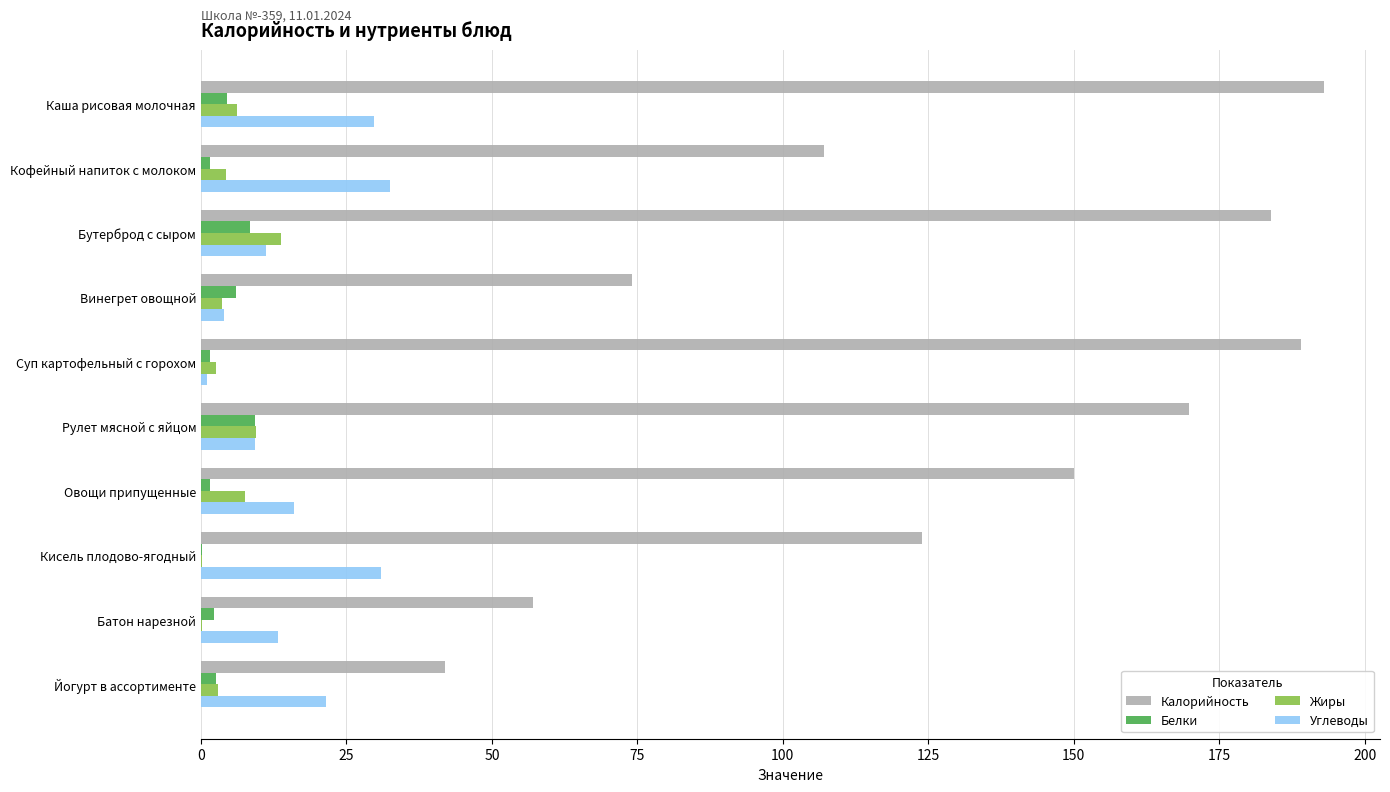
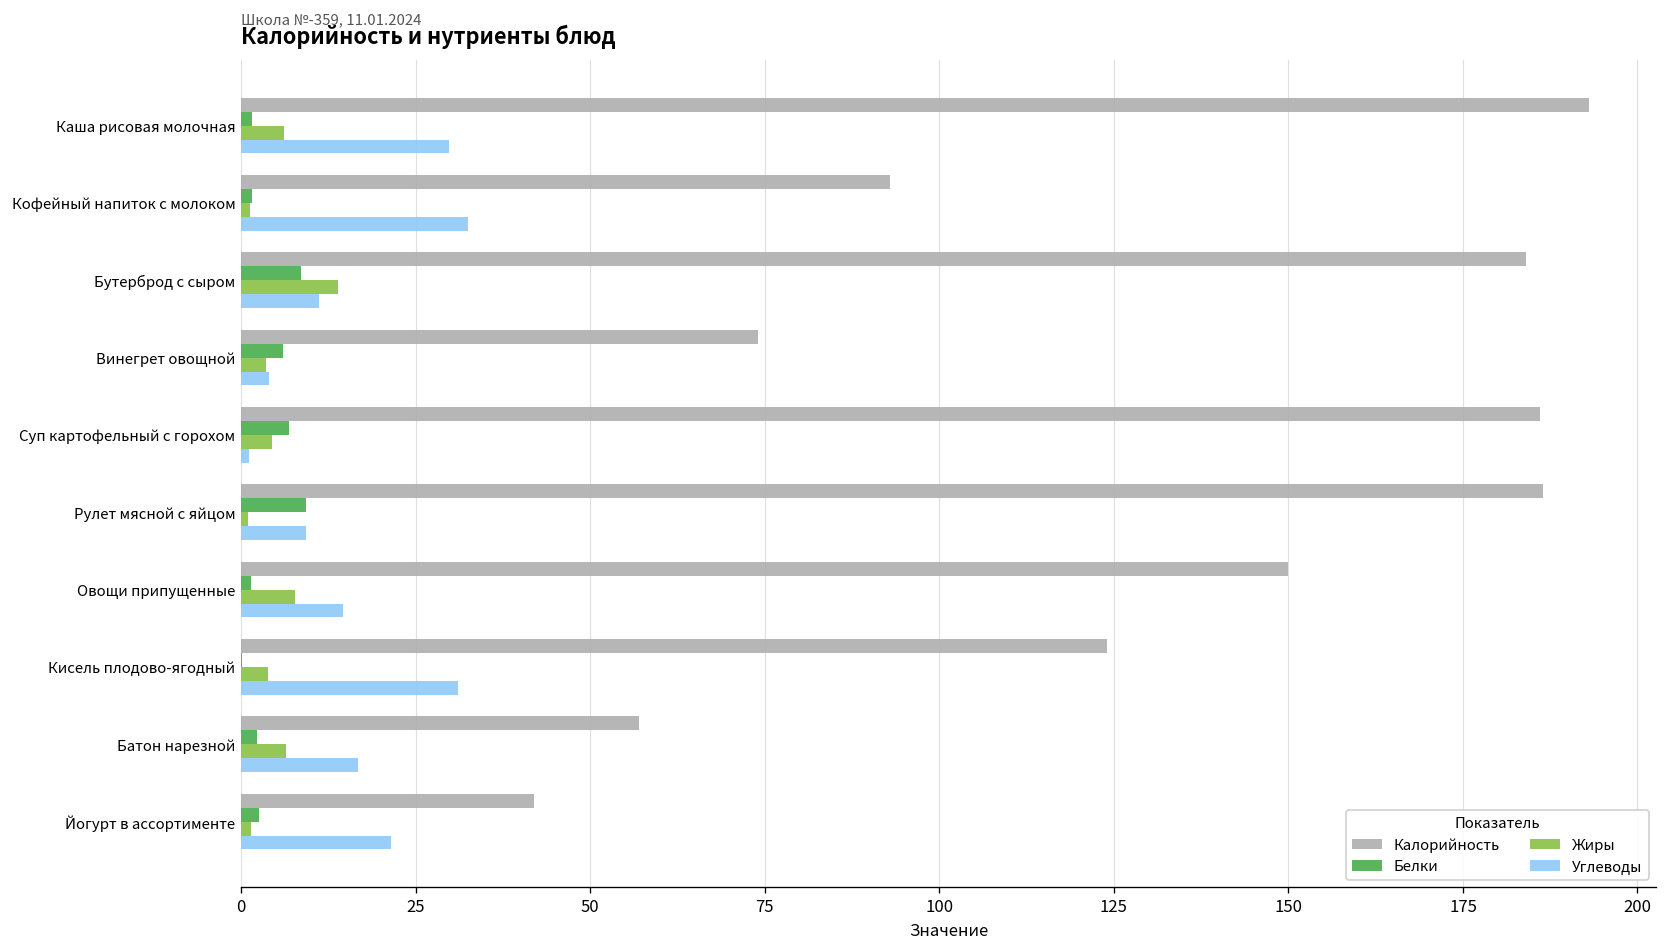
Белки, Каша рисовая молочная: 4 -> 2
Калорийность, Кофейный напиток с молоком: 107 -> 93
Жиры, Кофейный напиток с молоком: 4 -> 1
Калорийность, Суп картофельный с горохом: 189 -> 186
Белки, Суп картофельный с горохом: 1 -> 7
Жиры, Суп картофельный с горохом: 3 -> 4
Калорийность, Рулет мясной с яйцом: 170 -> 186
Жиры, Рулет мясной с яйцом: 10 -> 1
Углеводы, Овощи припущенные: 16 -> 15
Жиры, Кисель плодово-ягодный: 0 -> 4
Жиры, Батон нарезной: 0 -> 6
Углеводы, Батон нарезной: 13 -> 17
Жиры, Йогурт в ассортименте: 3 -> 1
